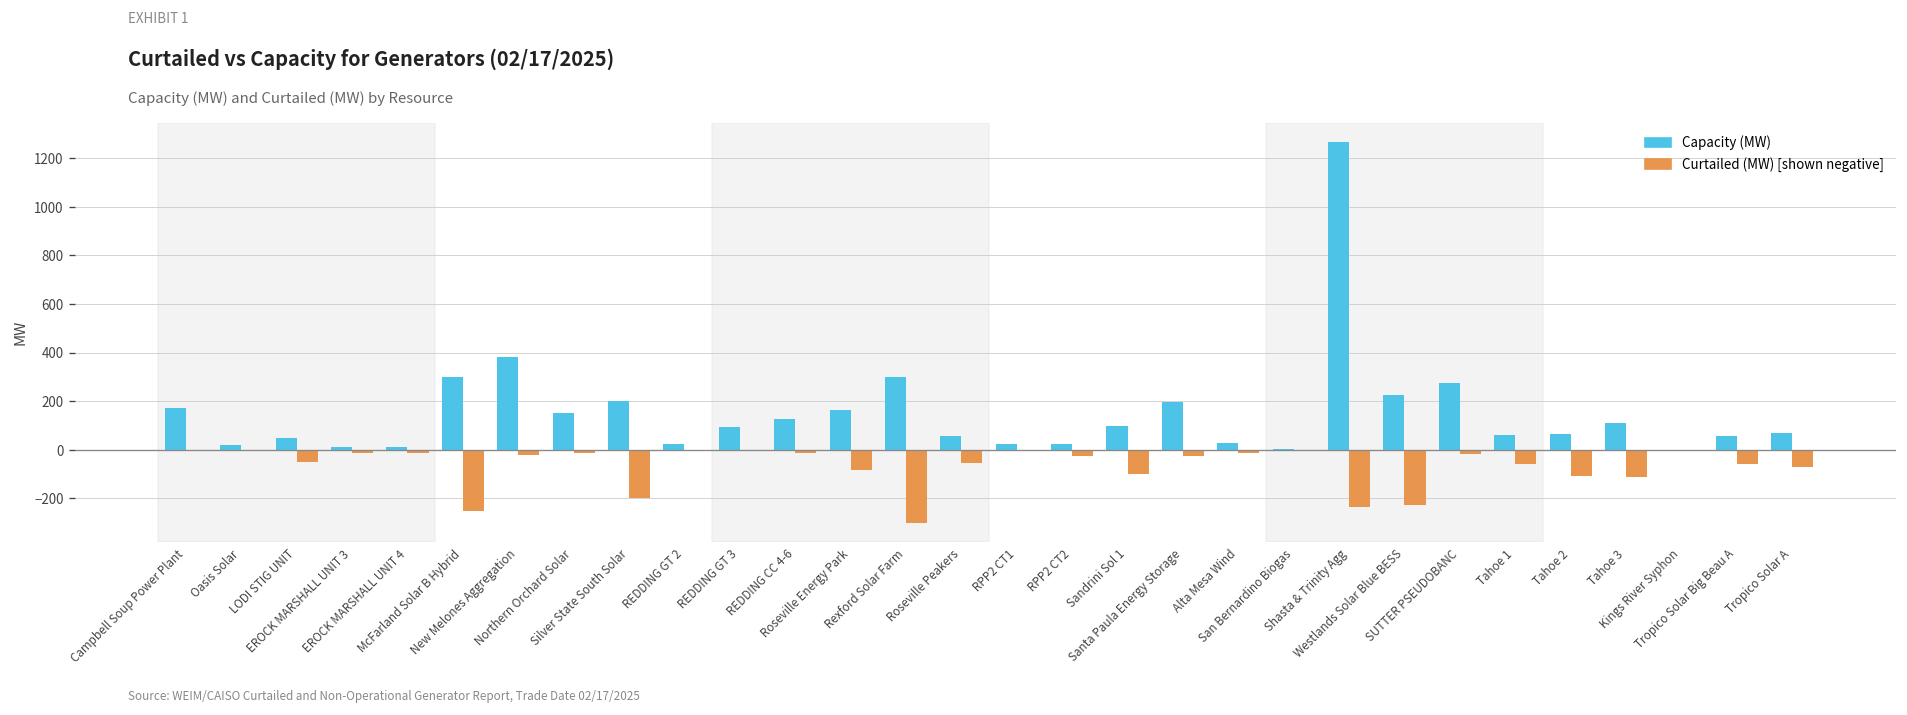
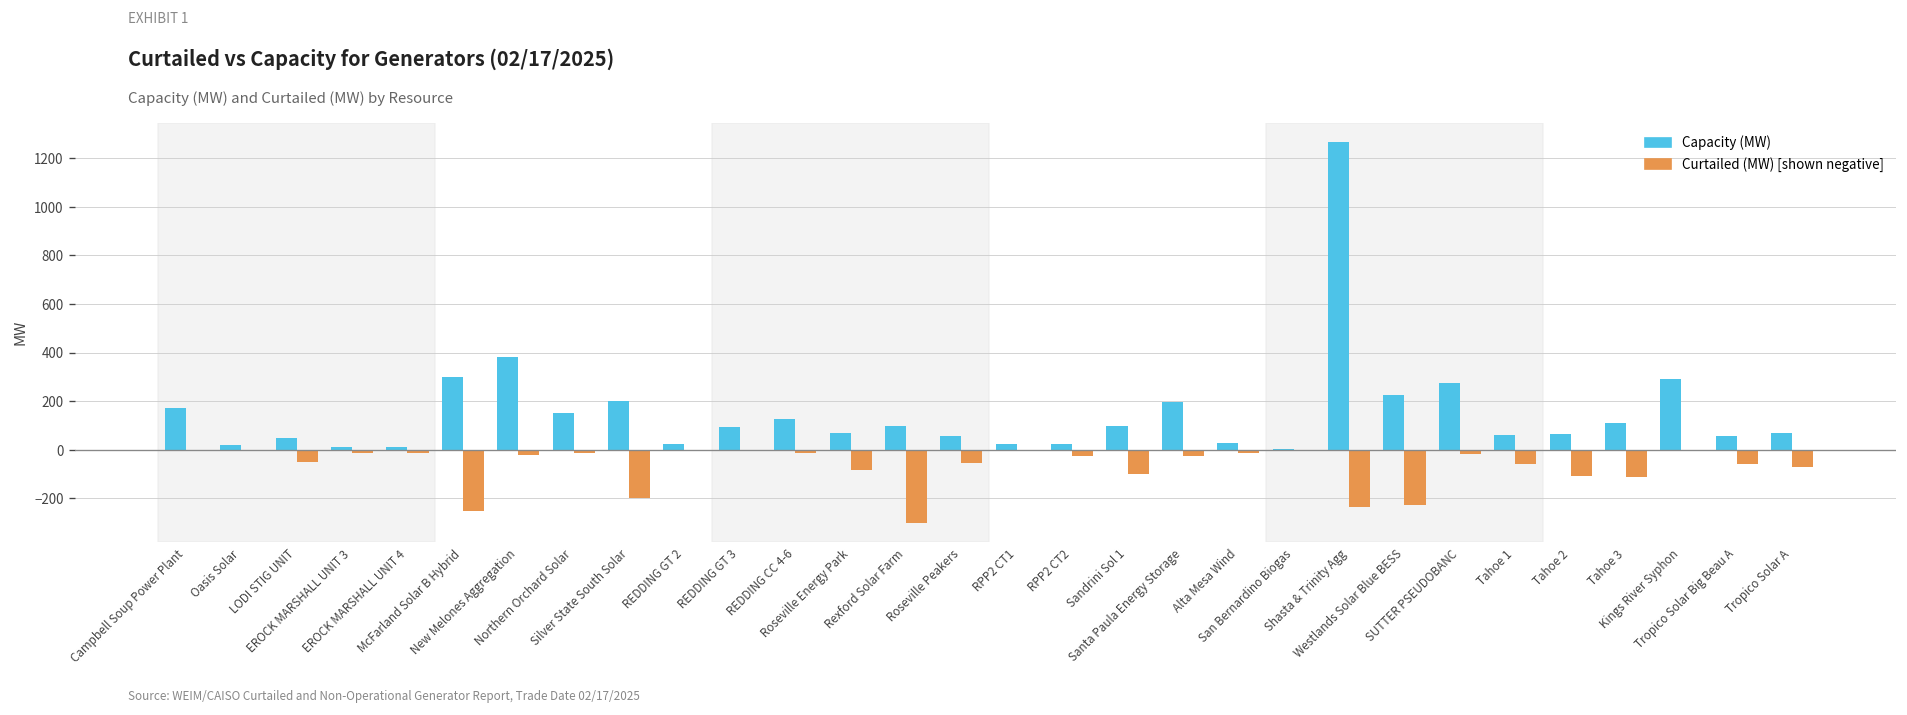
Capacity (MW), Roseville Energy Park: 160 -> 70
Capacity (MW), Rexford Solar Farm: 300 -> 100
Capacity (MW), Kings River Syphon: 0 -> 290
